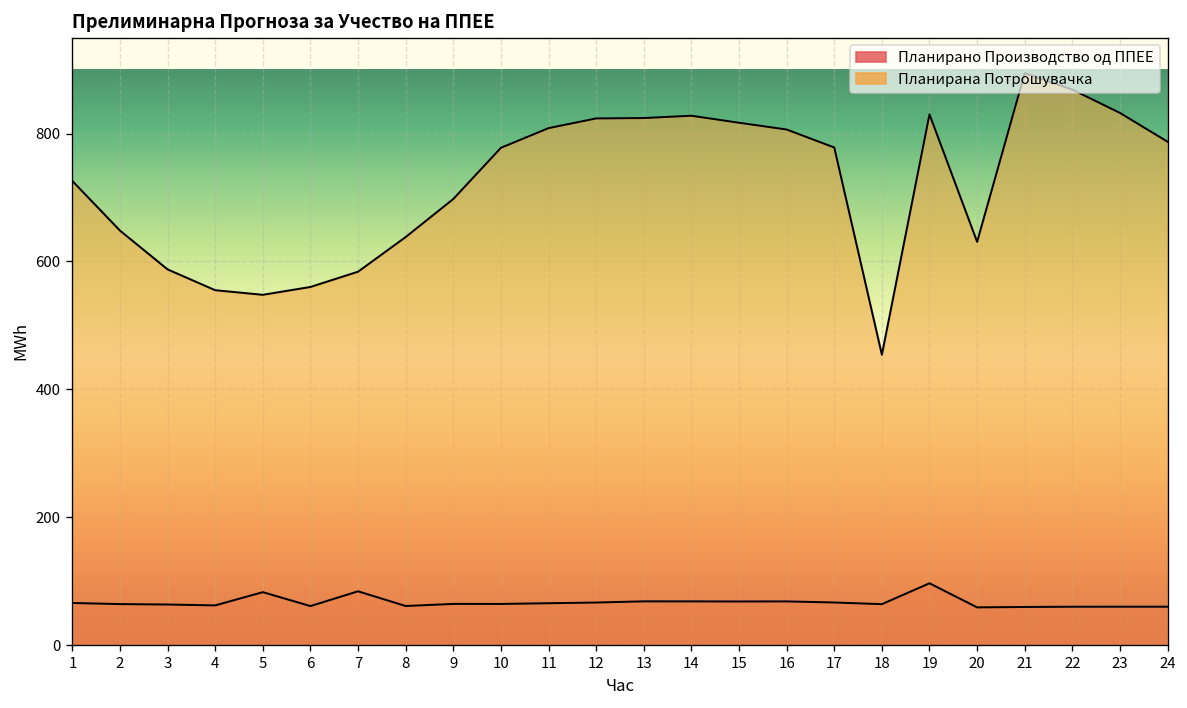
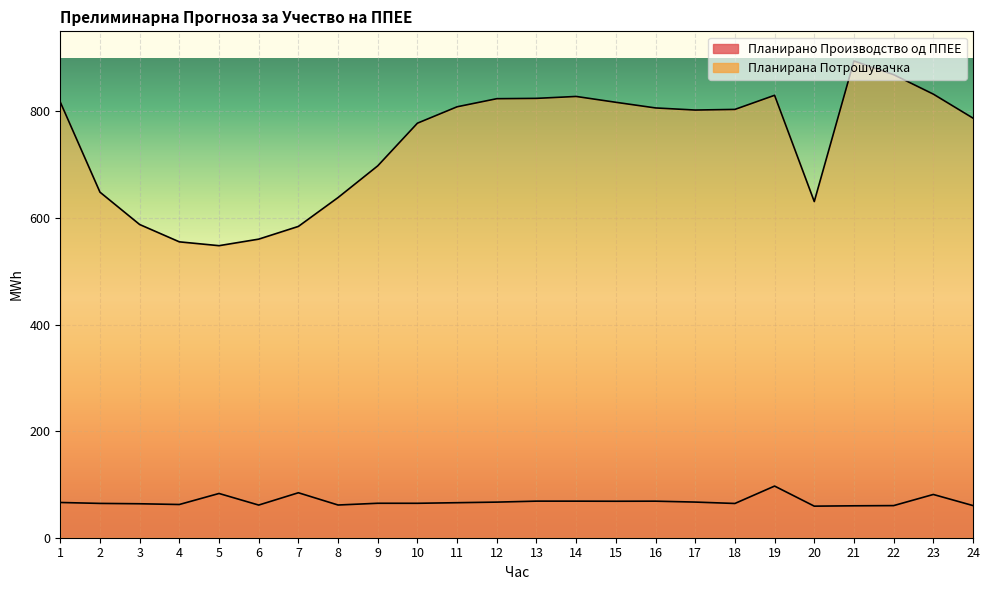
Планирана Потрошувачка, 1: 730 -> 820
Планирана Потрошувачка, 17: 780 -> 800
Планирана Потрошувачка, 18: 450 -> 800
Планирано Производство од ППЕЕ, 23: 60 -> 80
